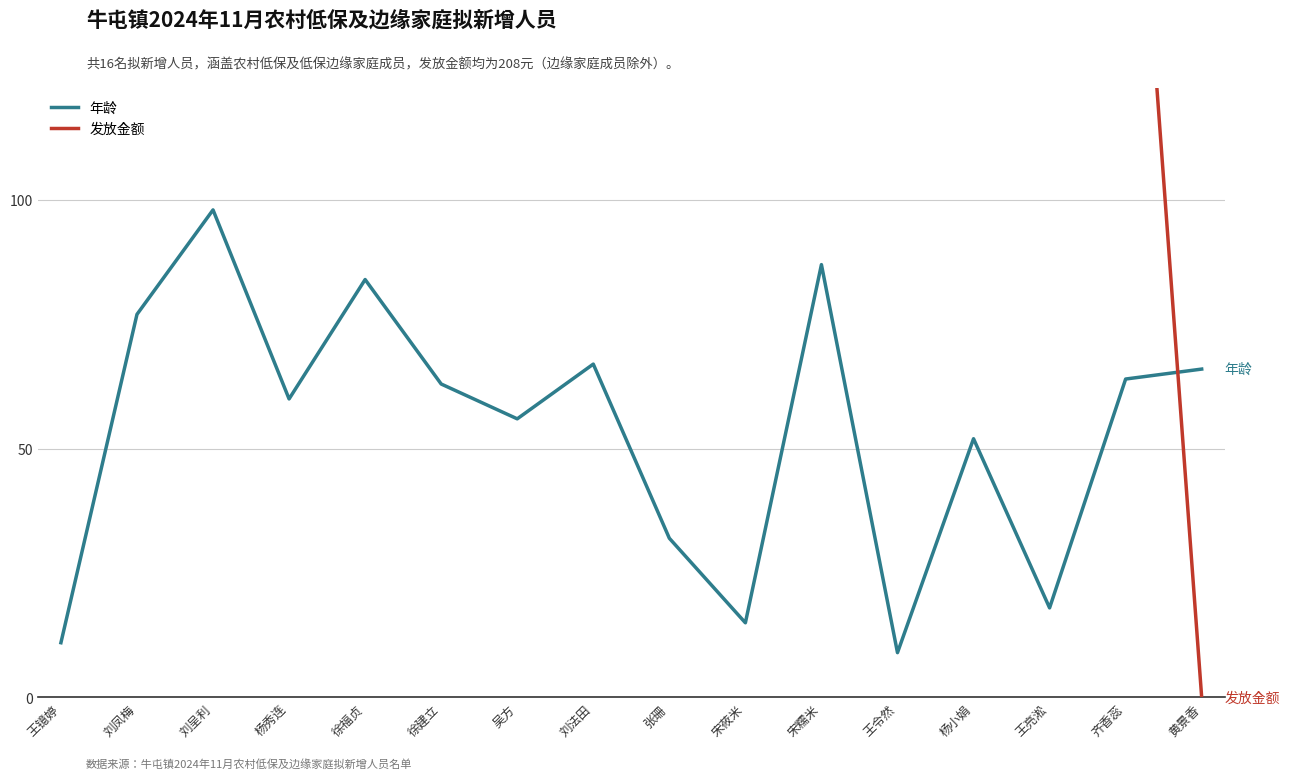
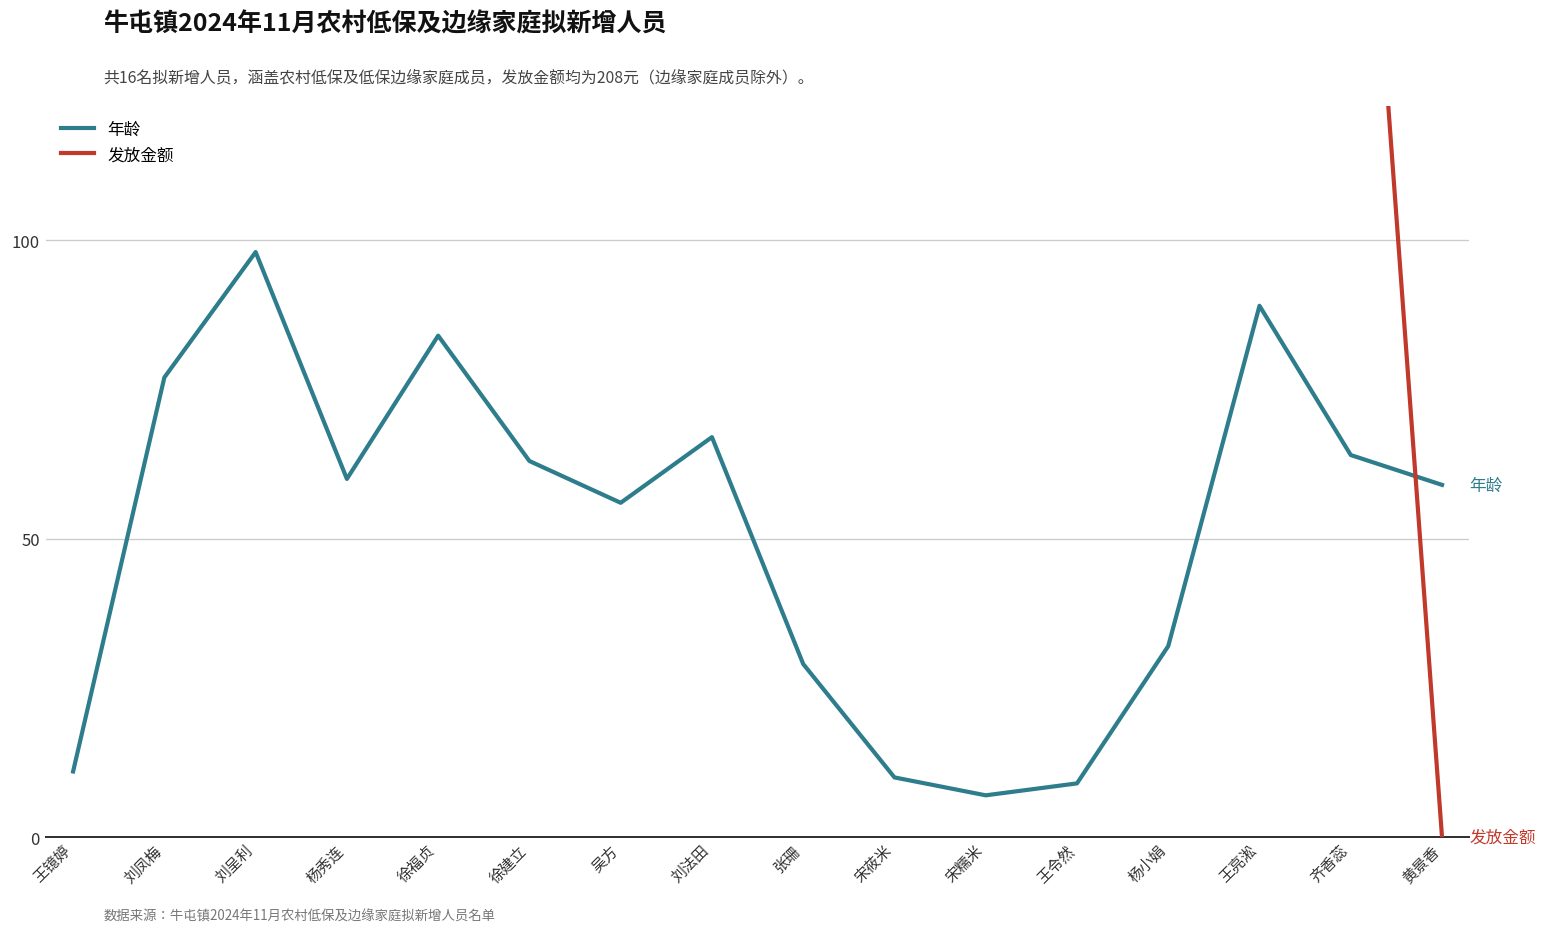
年龄, 张珊: 32 -> 29
年龄, 宋莜米: 15 -> 10
年龄, 宋糯米: 87 -> 7
年龄, 杨小娟: 52 -> 32
年龄, 王亮淞: 18 -> 89
年龄, 黄景香: 66 -> 59
